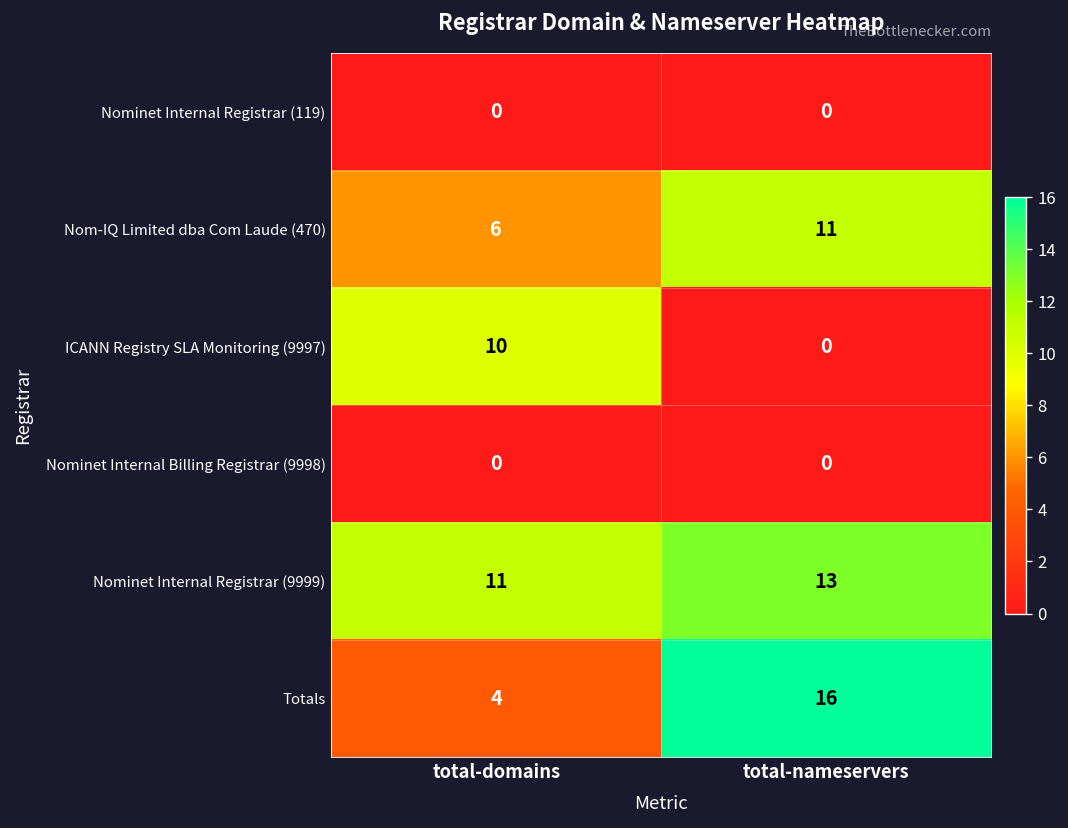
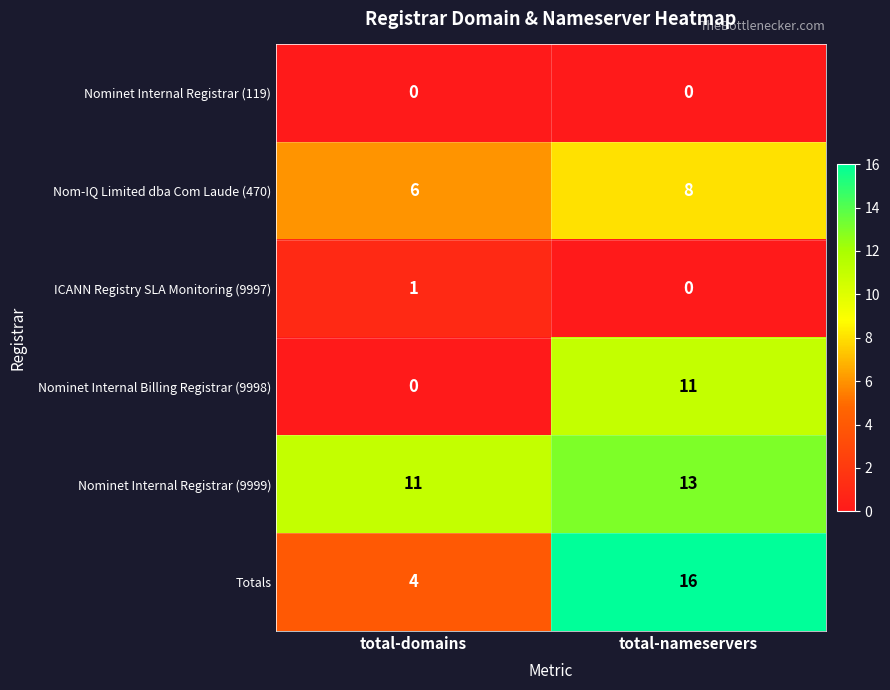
Nom-IQ Limited dba Com Laude (470), total-nameservers: 11 -> 8
ICANN Registry SLA Monitoring (9997), total-domains: 10 -> 1
Nominet Internal Billing Registrar (9998), total-nameservers: 0 -> 11
